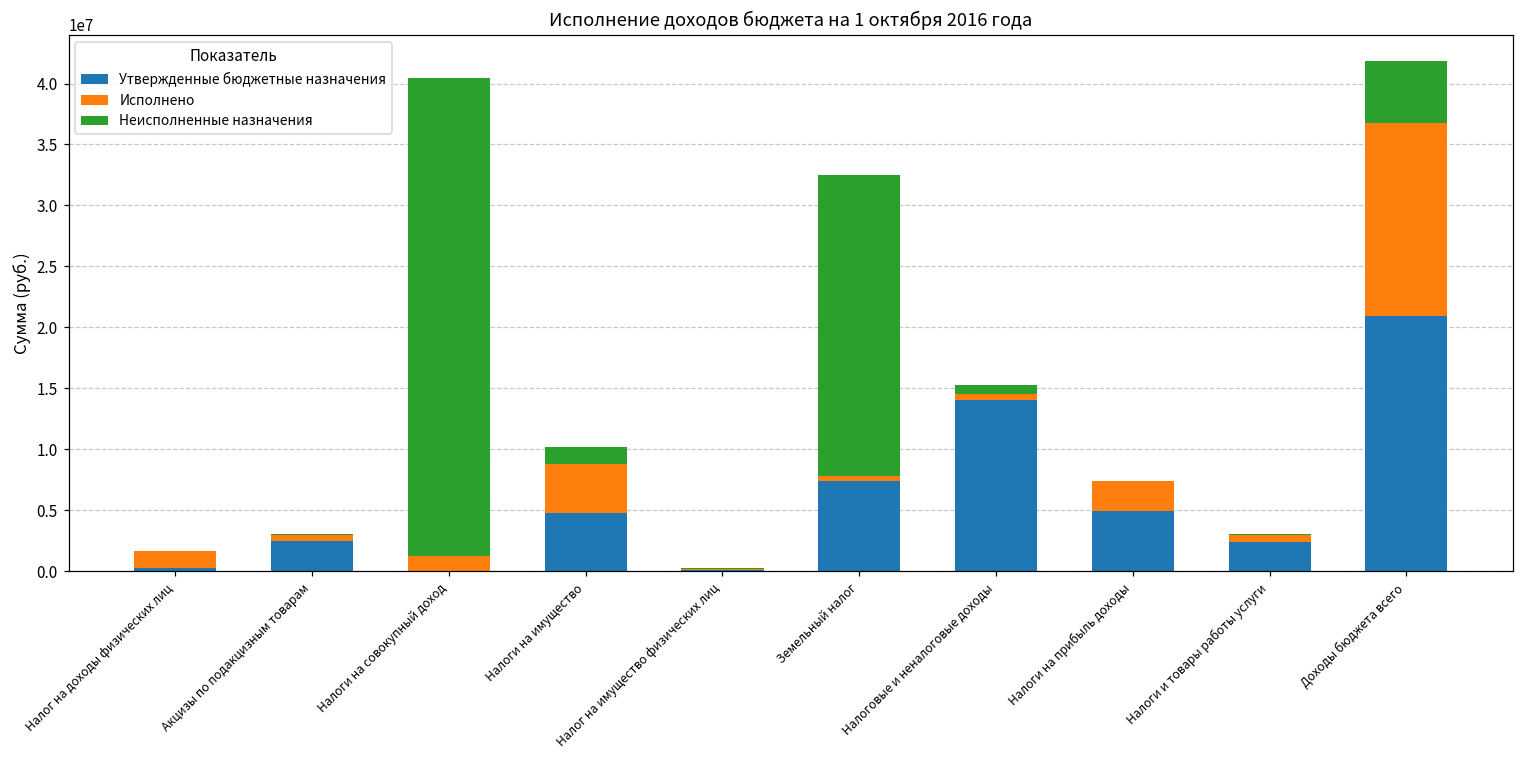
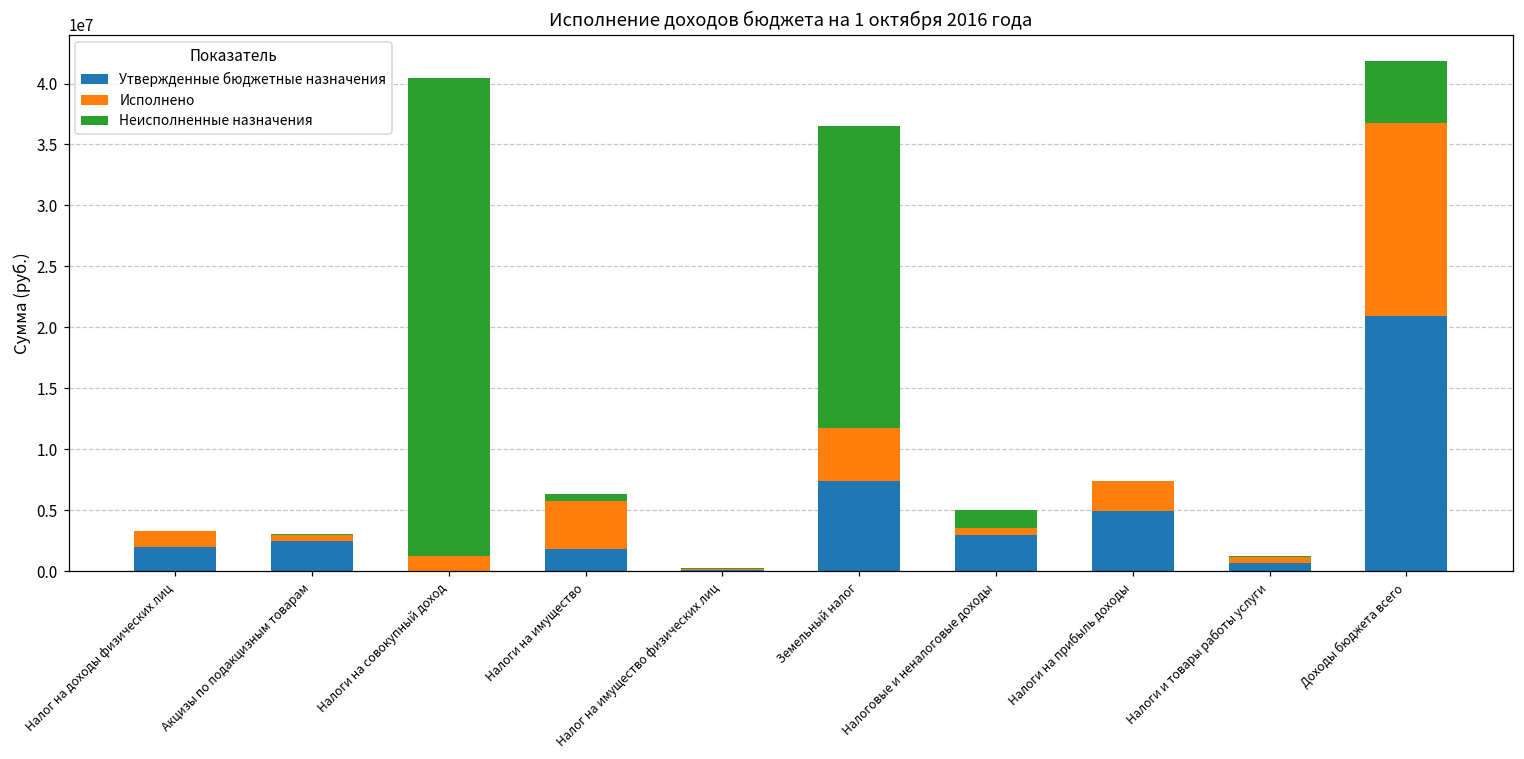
Утвержденные бюджетные назначения, Налог на доходы физических лиц: 300000 -> 2000000
Утвержденные бюджетные назначения, Налоги на имущество: 4800000 -> 1800000
Неисполненные назначения, Налоги на имущество: 1400000 -> 500000
Исполнено, Земельный налог: 400000 -> 4400000
Утвержденные бюджетные назначения, Налоговые и неналоговые доходы: 14000000 -> 3000000
Неисполненные назначения, Налоговые и неналоговые доходы: 700000 -> 1500000
Утвержденные бюджетные назначения, Налоги и товары работы услуги: 2400000 -> 600000
